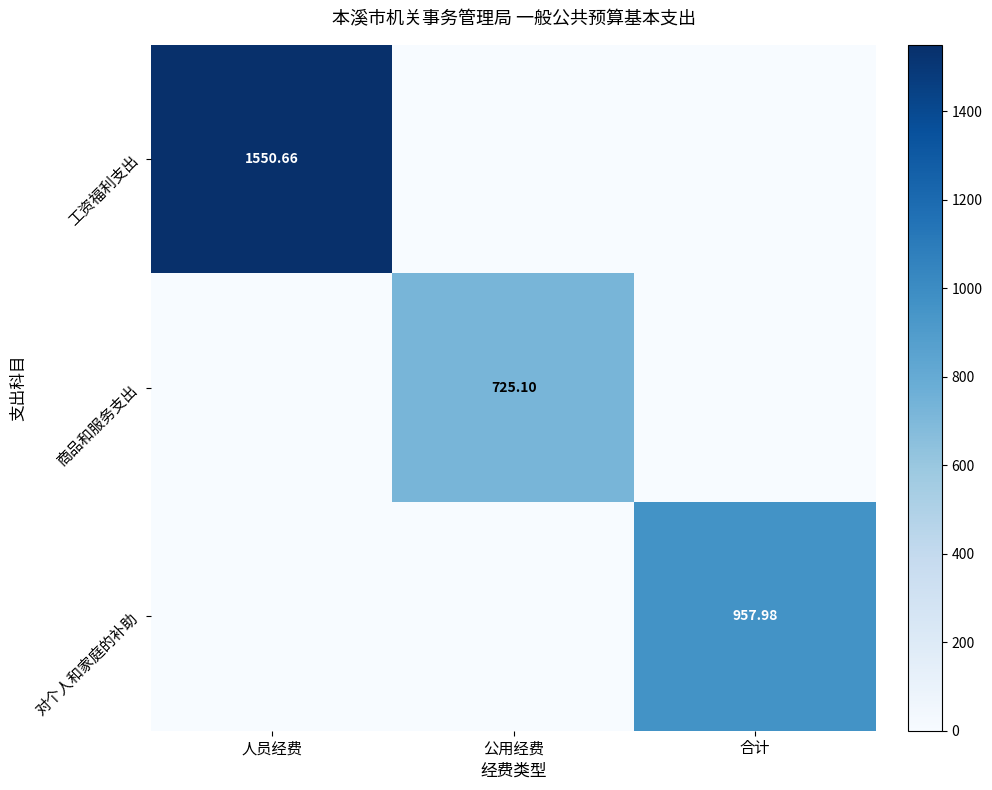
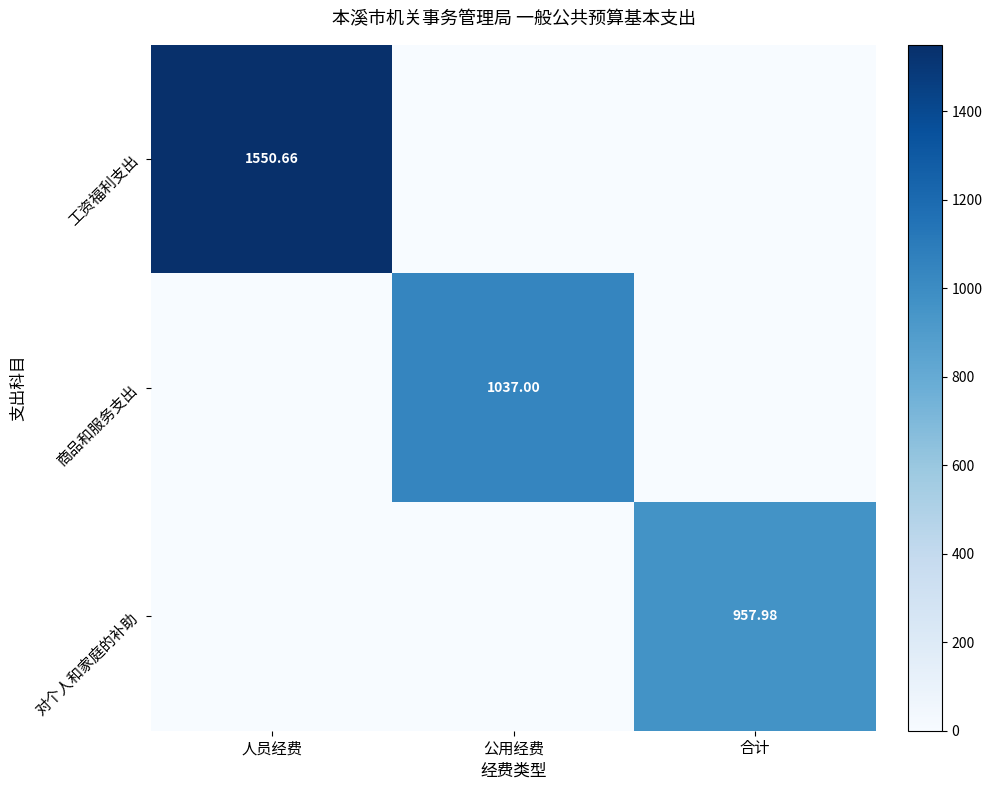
商品和服务支出, 公用经费: 725.10 -> 1037.00
